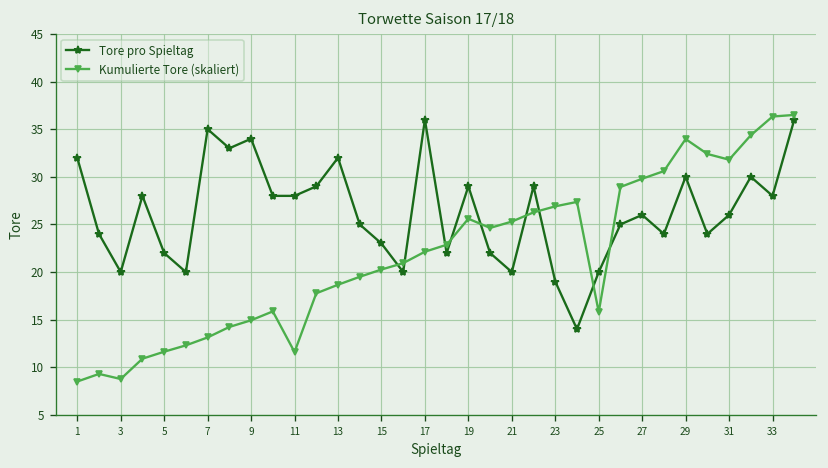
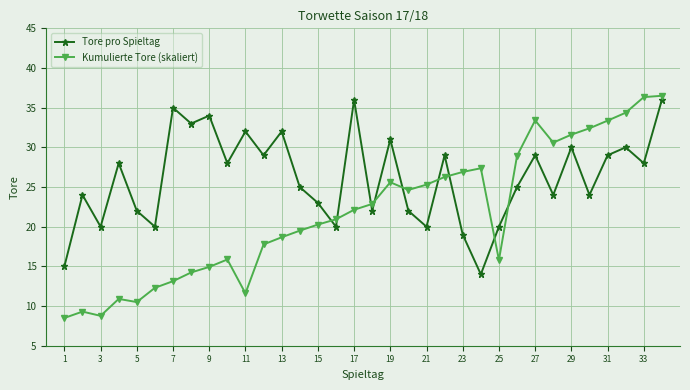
Tore pro Spieltag, 1: 32 -> 15
Kumulierte Tore (skaliert), 5: 12 -> 11
Tore pro Spieltag, 11: 28 -> 32
Tore pro Spieltag, 19: 29 -> 31
Tore pro Spieltag, 27: 26 -> 29
Kumulierte Tore (skaliert), 27: 30 -> 33
Kumulierte Tore (skaliert), 29: 34 -> 32
Tore pro Spieltag, 31: 26 -> 29
Kumulierte Tore (skaliert), 31: 32 -> 33
